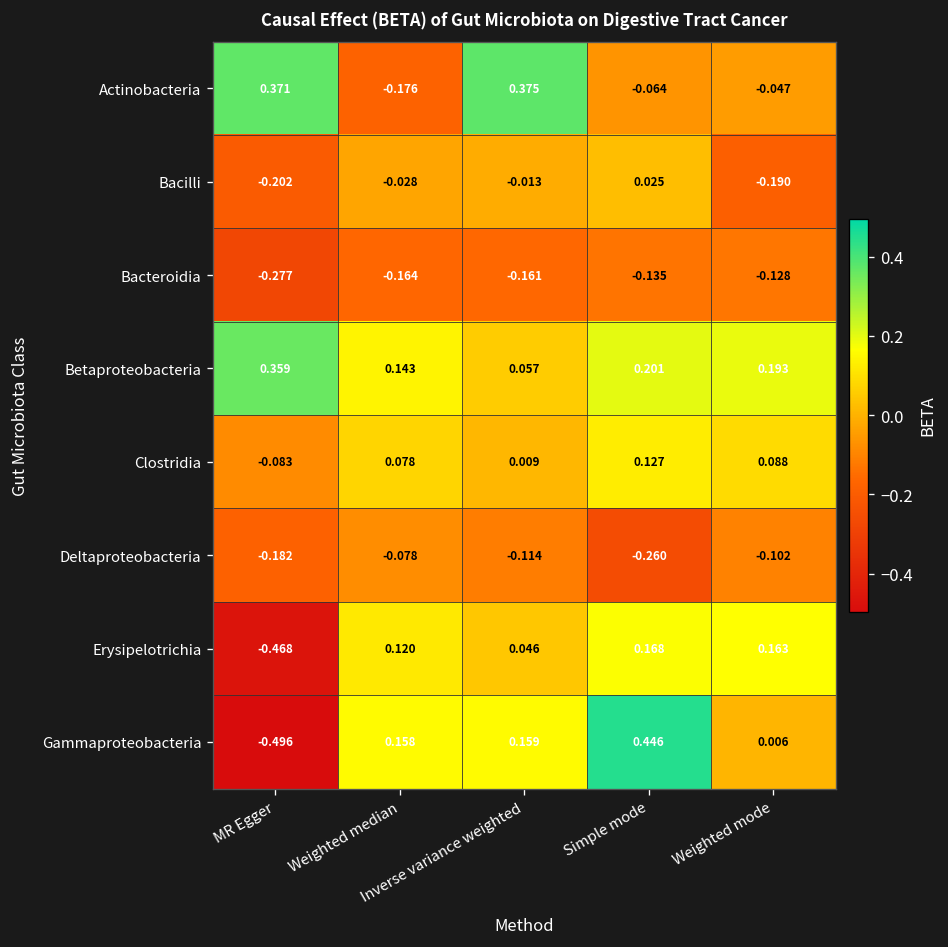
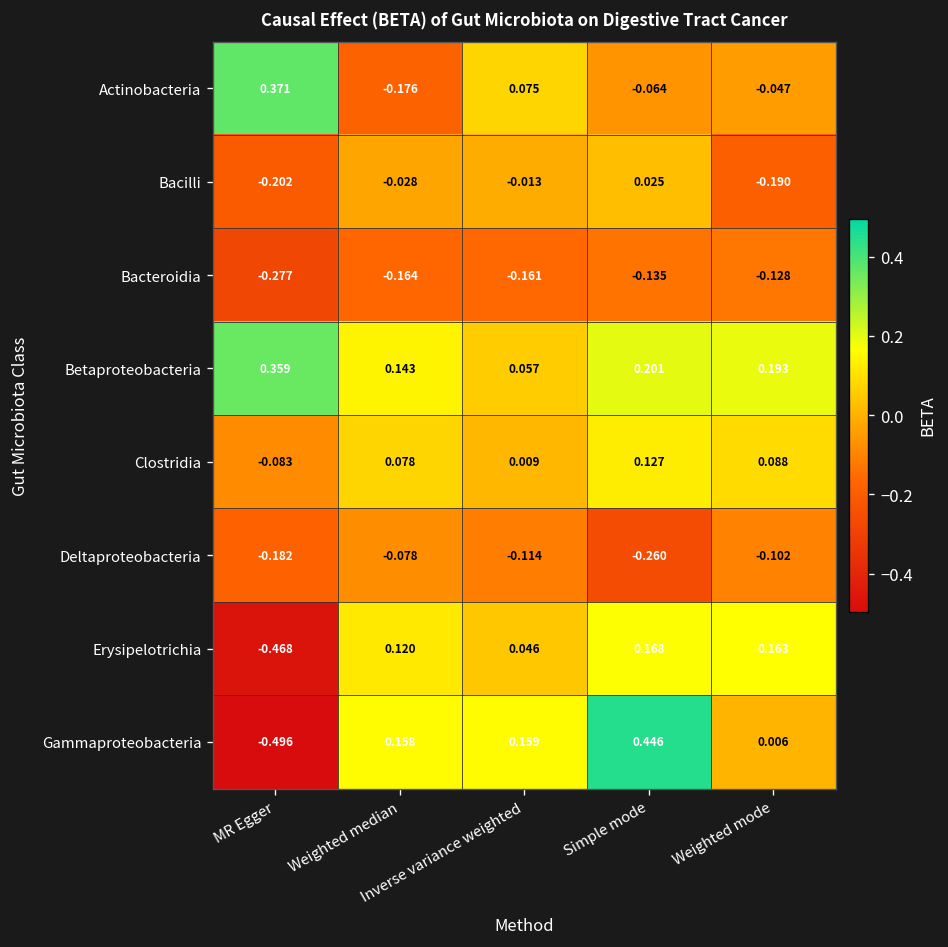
Actinobacteria, Inverse variance weighted: 0.375 -> 0.075
